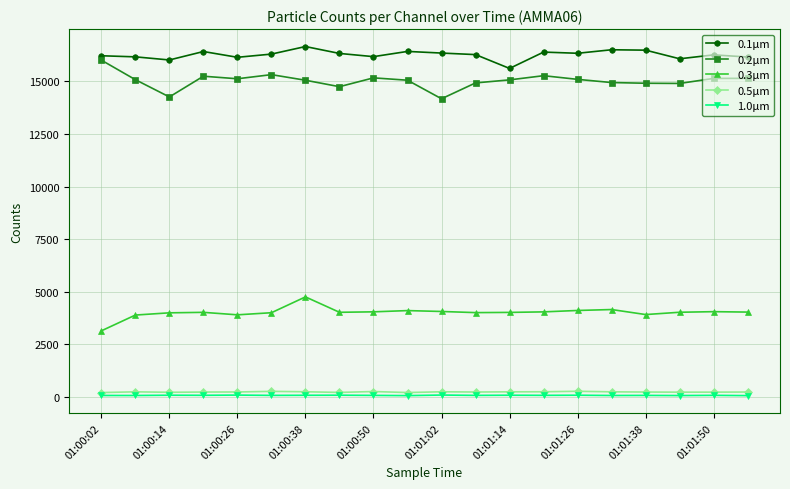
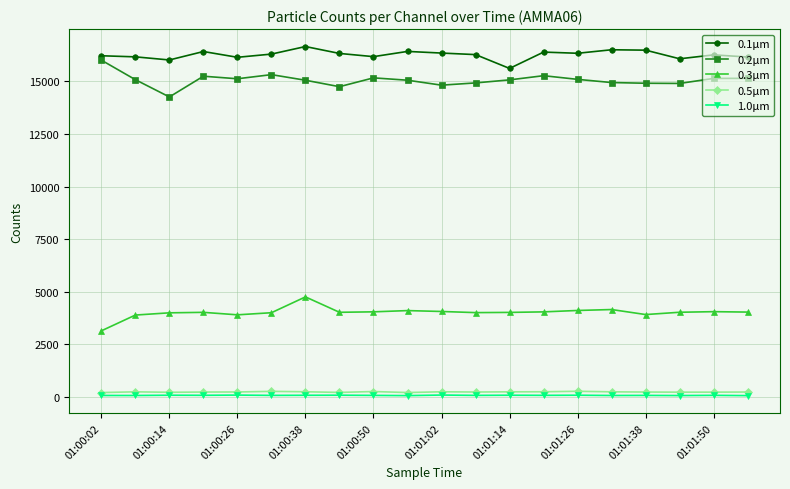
0.2µm, 01:01:02: 14200 -> 14800
